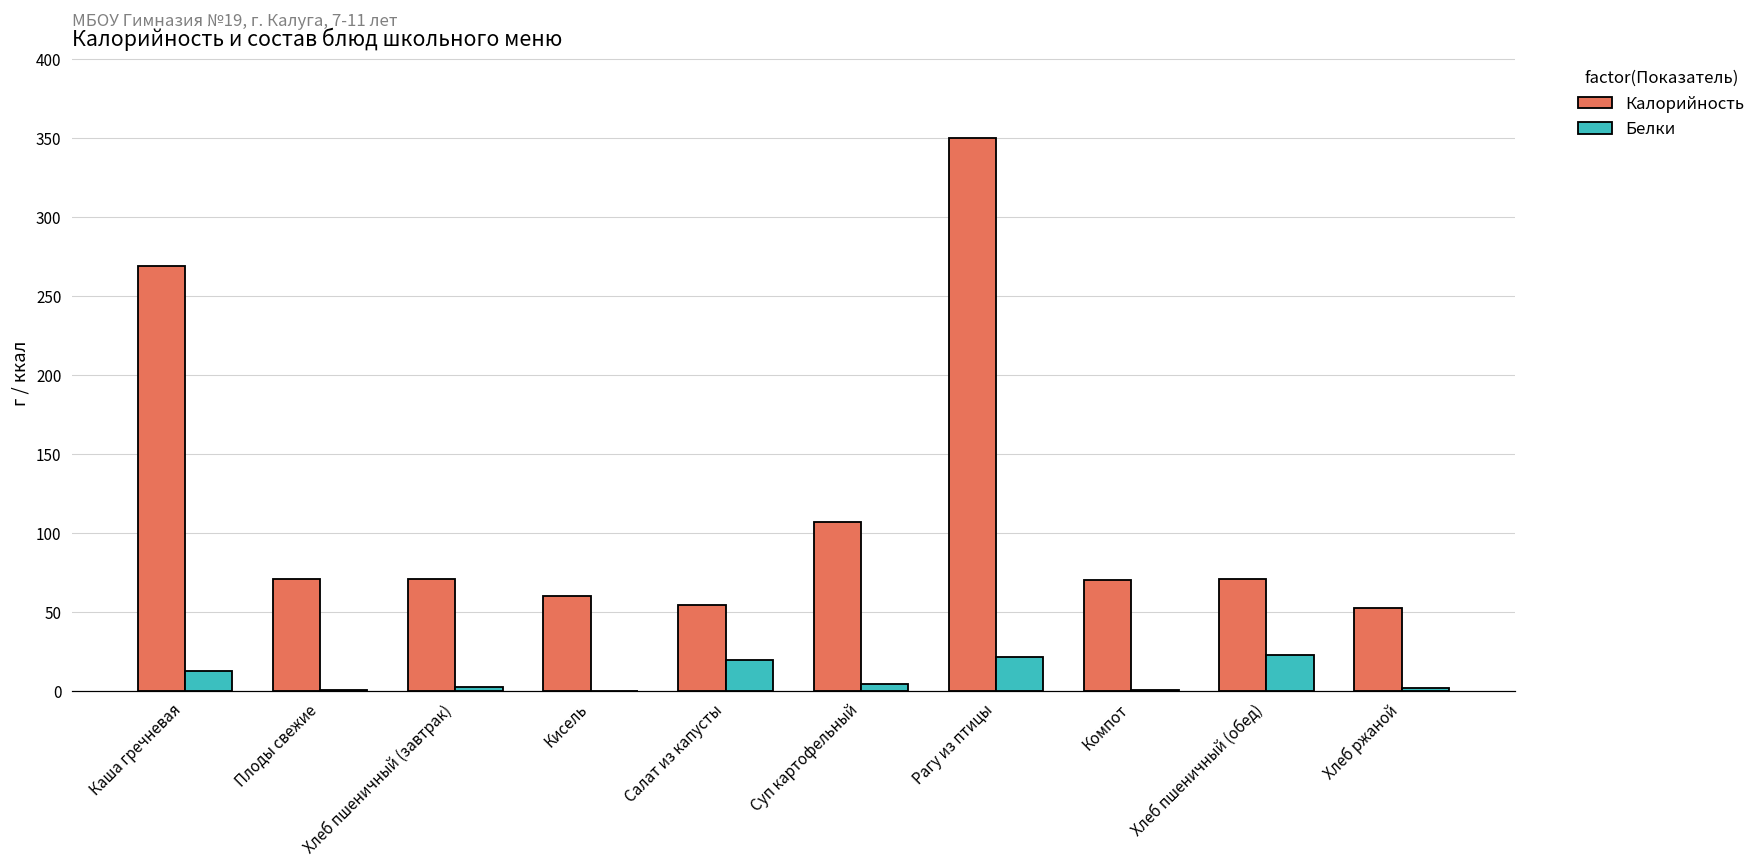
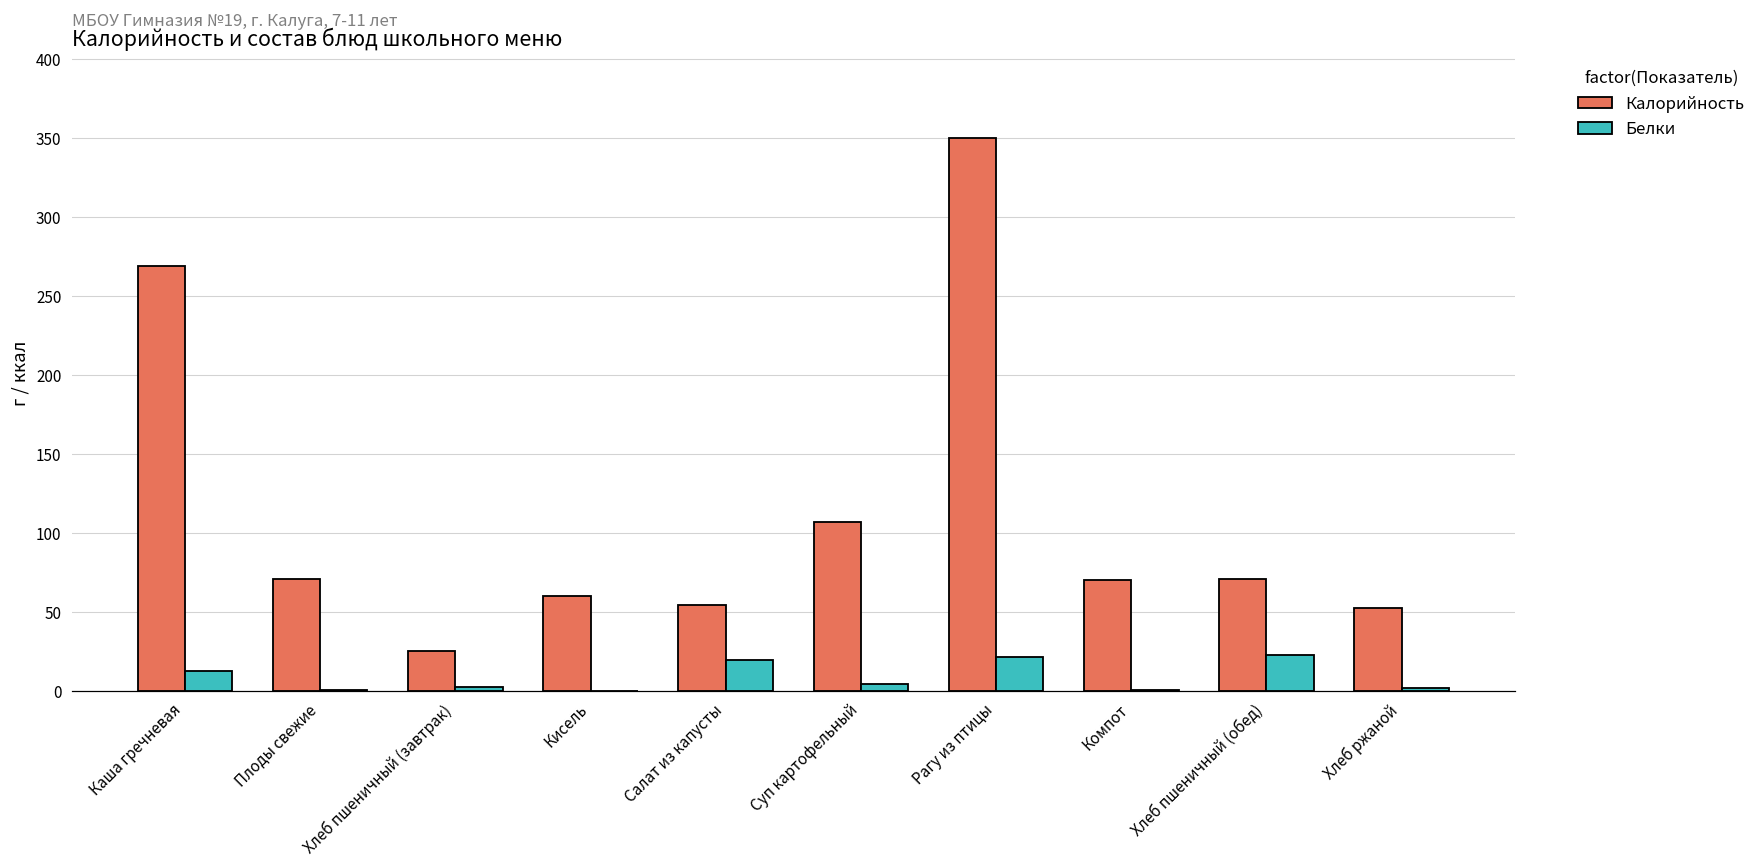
Калорийность, Хлеб пшеничный (завтрак): 71 -> 25
